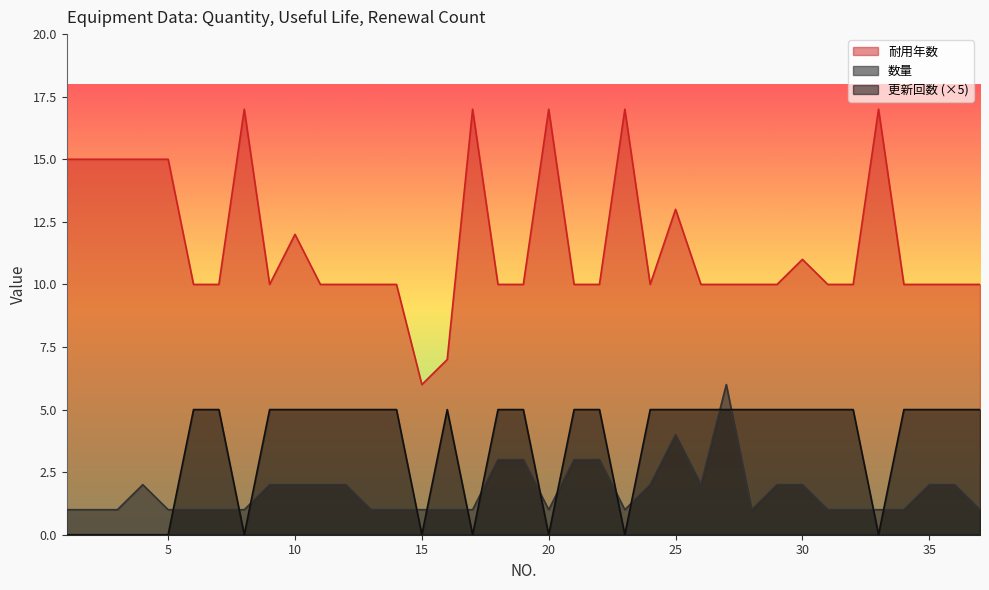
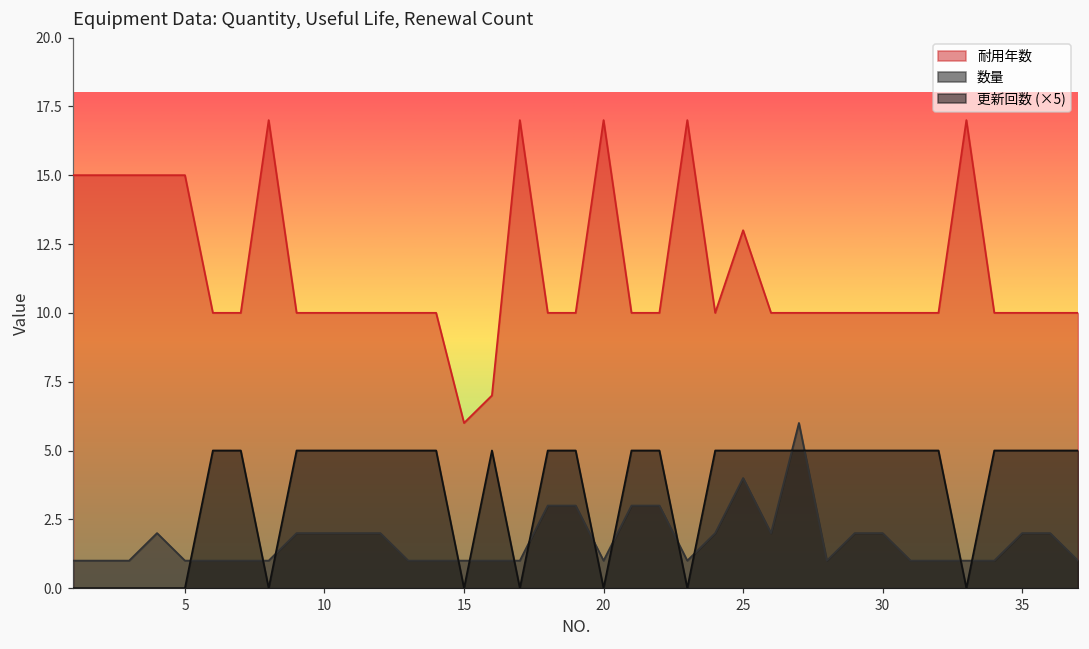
耐用年数, 10: 12 -> 10
耐用年数, 30: 11 -> 10
